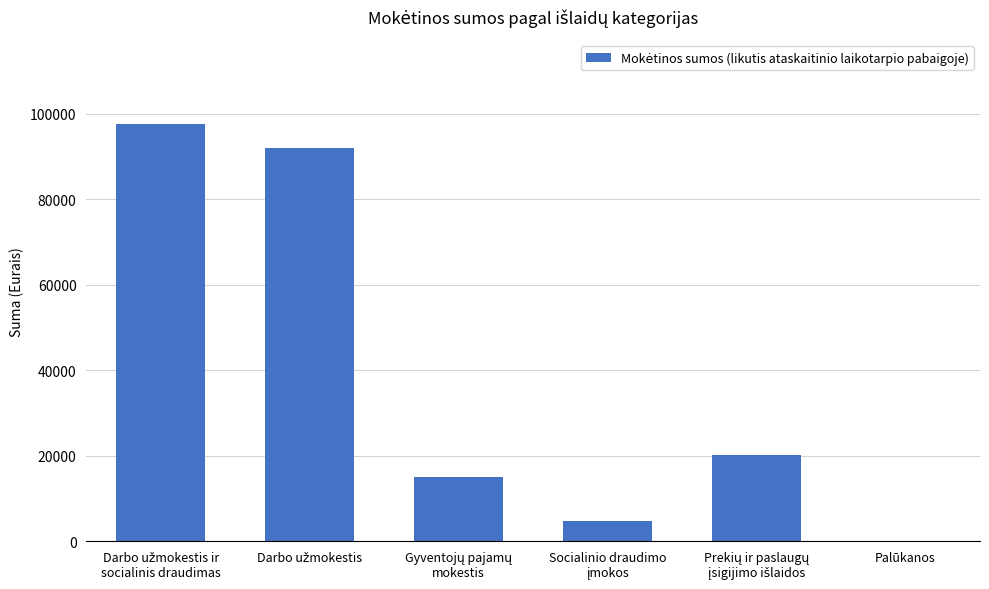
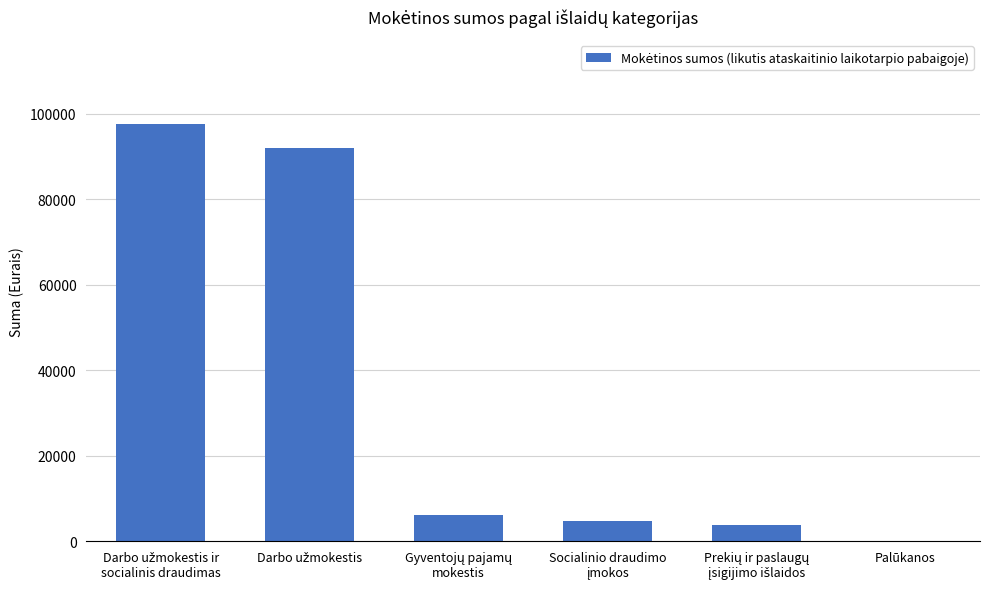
Gyventojų pajamų mokestis: 15000 -> 6000
Prekių ir paslaugų įsigijimo išlaidos: 20000 -> 4000
